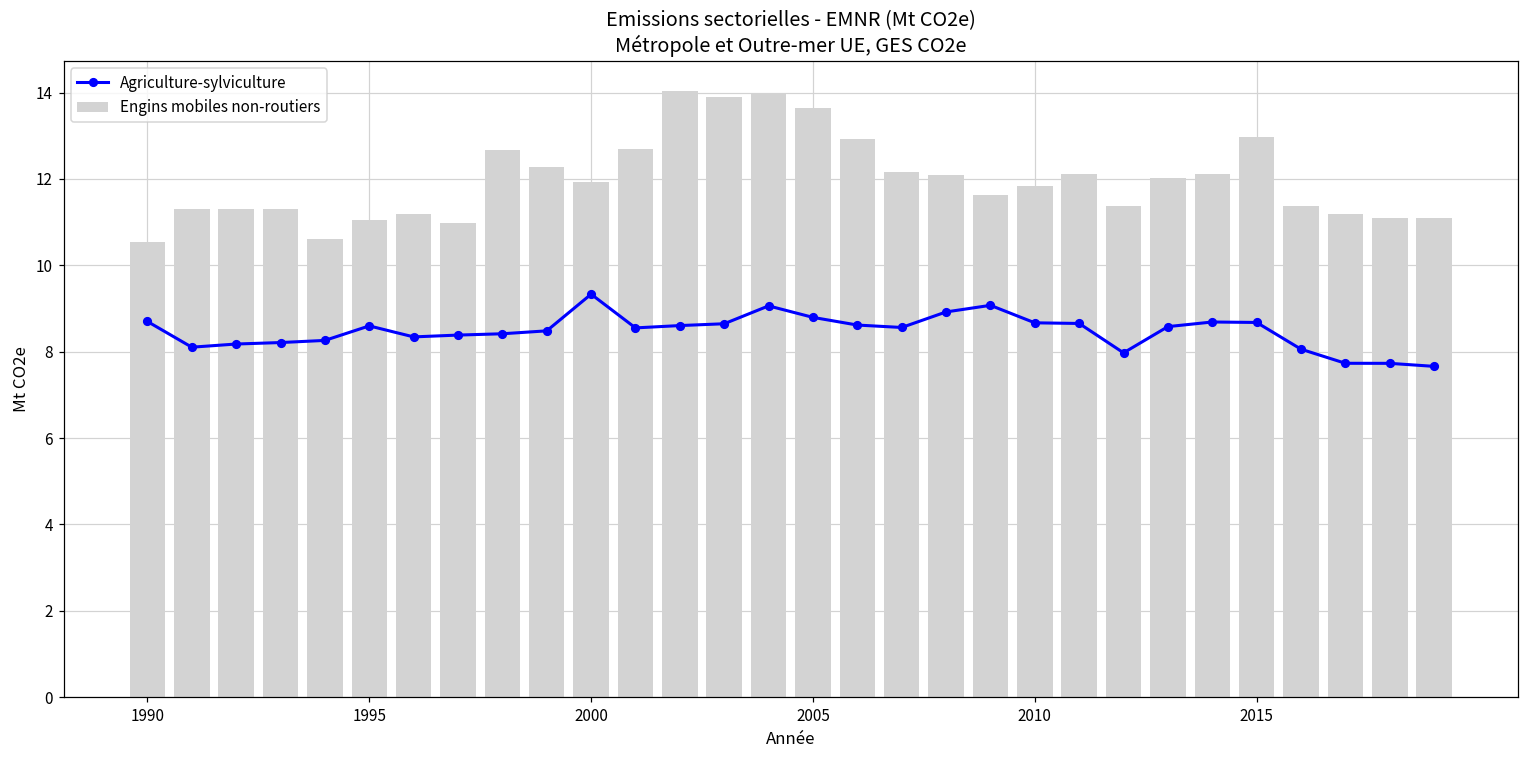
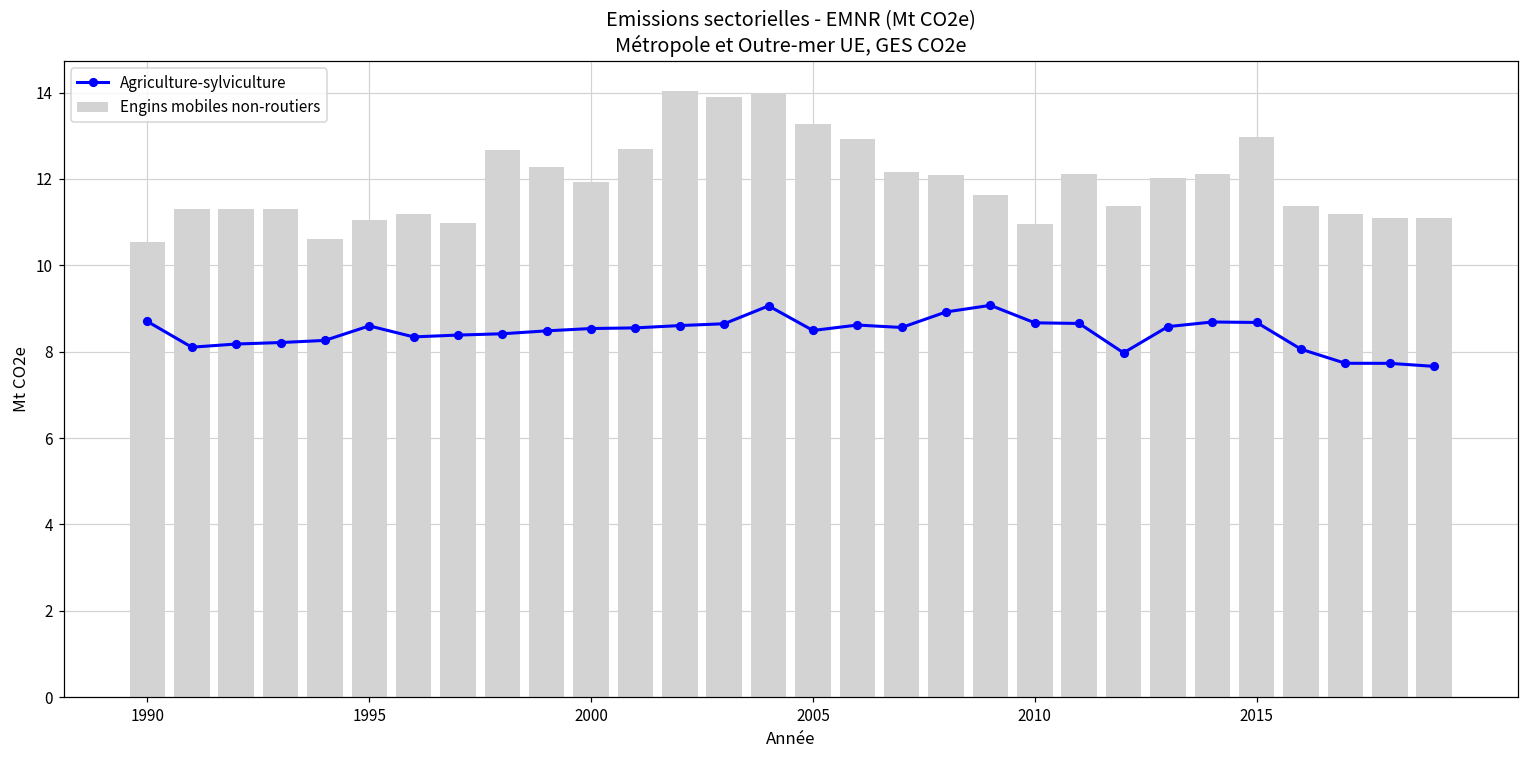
Agriculture-sylviculture, 2000: 9.3 -> 8.5
Engins mobiles non-routiers, 2005: 13.6 -> 13.3
Agriculture-sylviculture, 2005: 8.8 -> 8.5
Engins mobiles non-routiers, 2010: 11.8 -> 11.0
